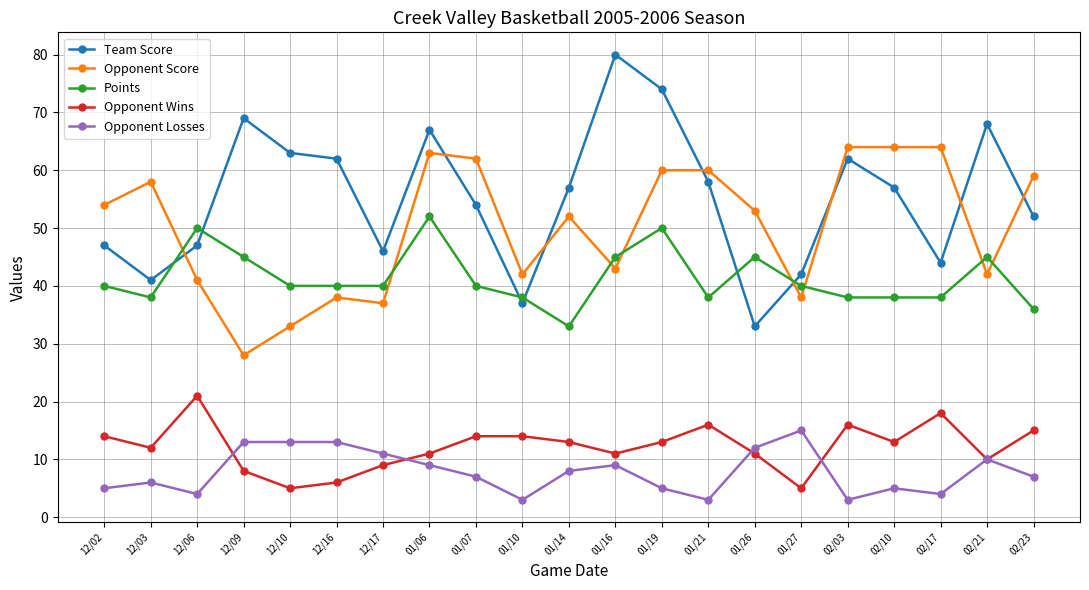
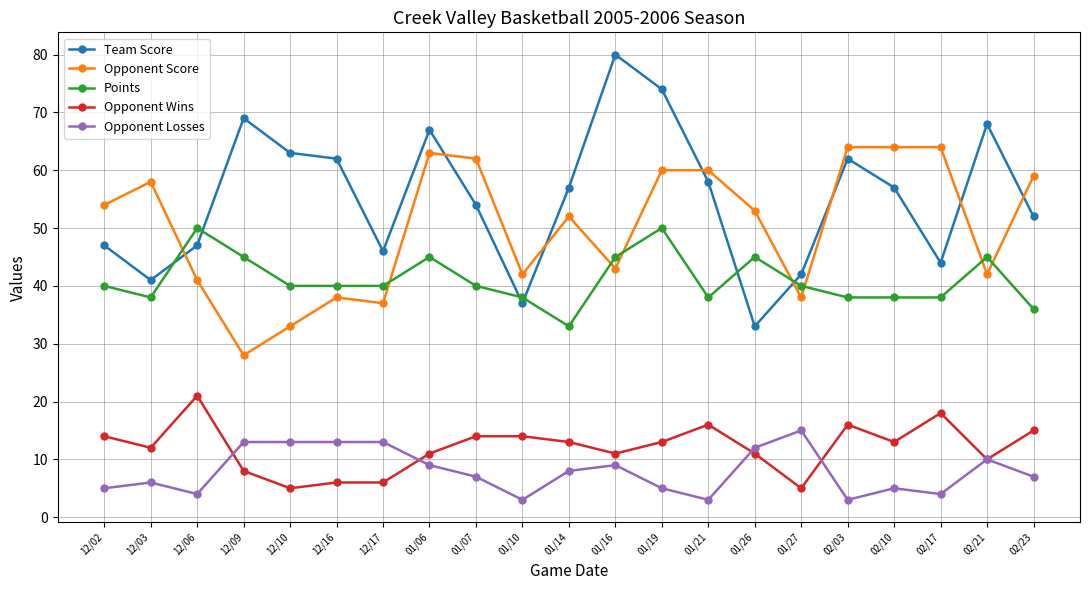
Opponent Wins, 12/17: 9 -> 6
Opponent Losses, 12/17: 11 -> 13
Points, 01/06: 52 -> 45
